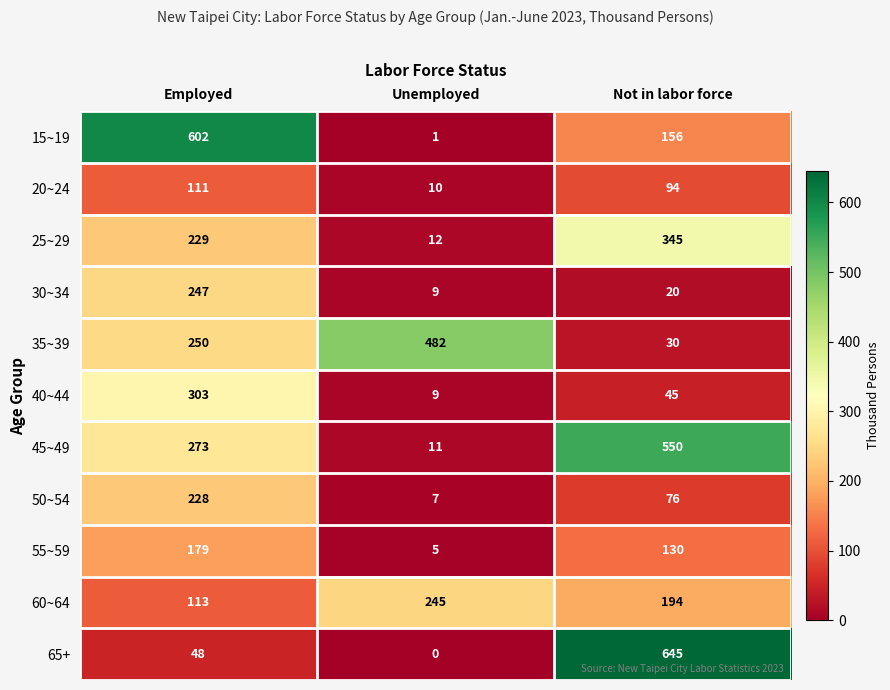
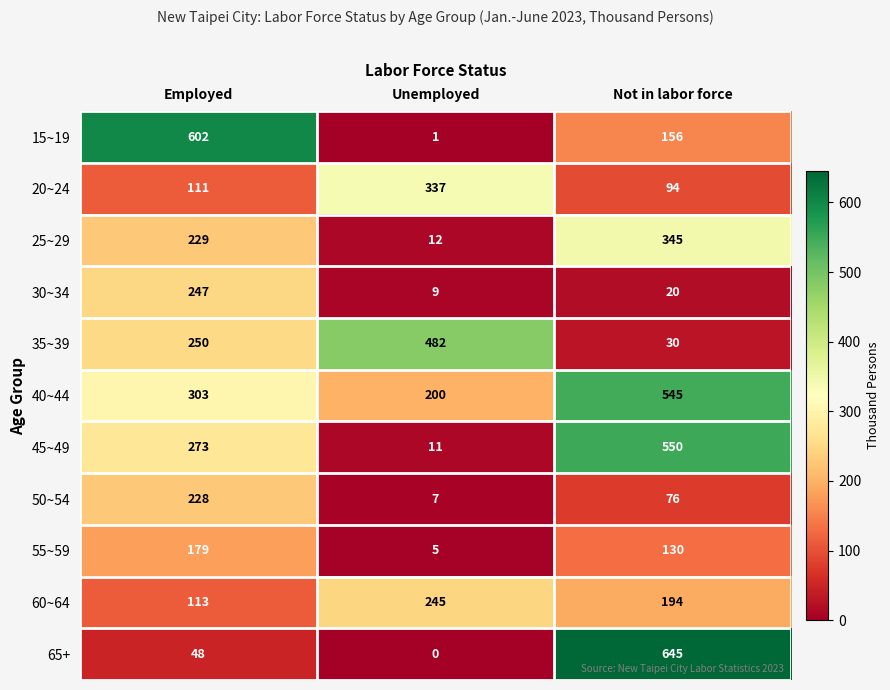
20~24, Unemployed: 10 -> 337
40~44, Unemployed: 9 -> 200
40~44, Not in labor force: 45 -> 545
